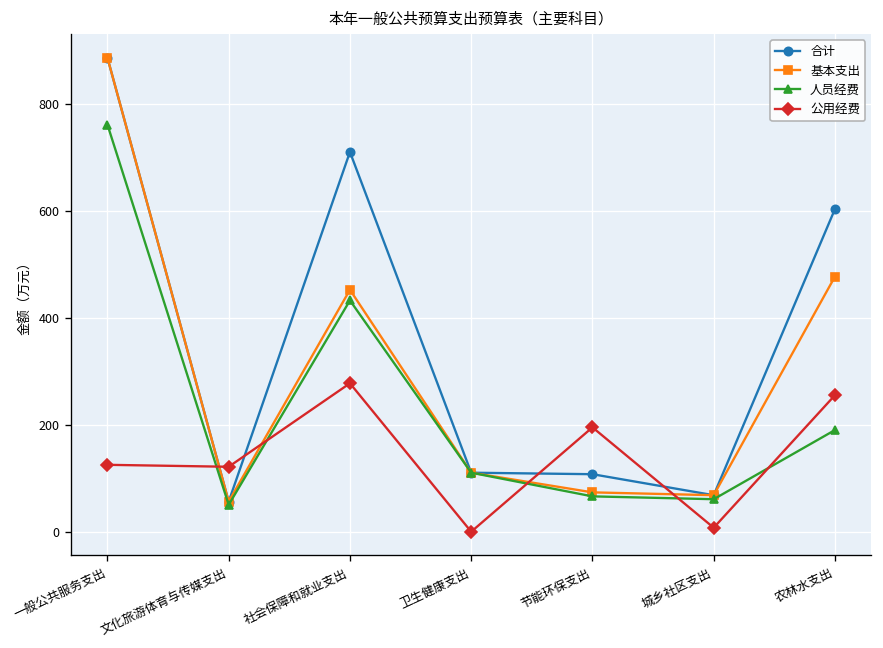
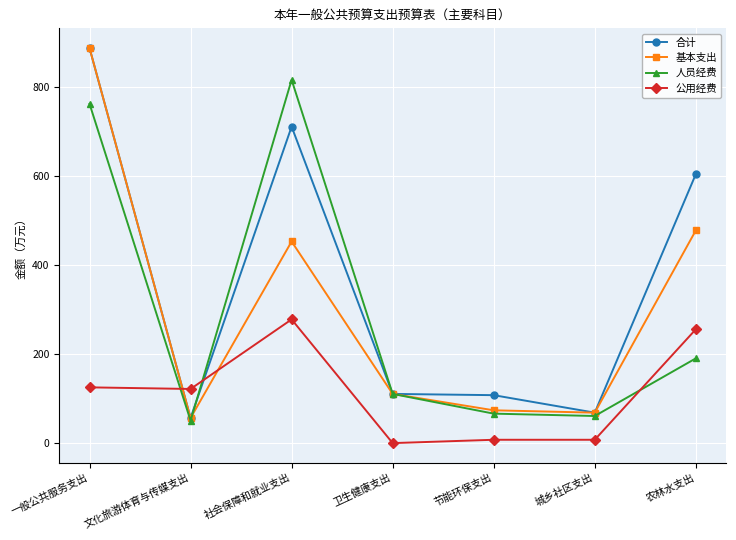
人员经费, 社会保障和就业支出: 430 -> 820
公用经费, 节能环保支出: 200 -> 10
